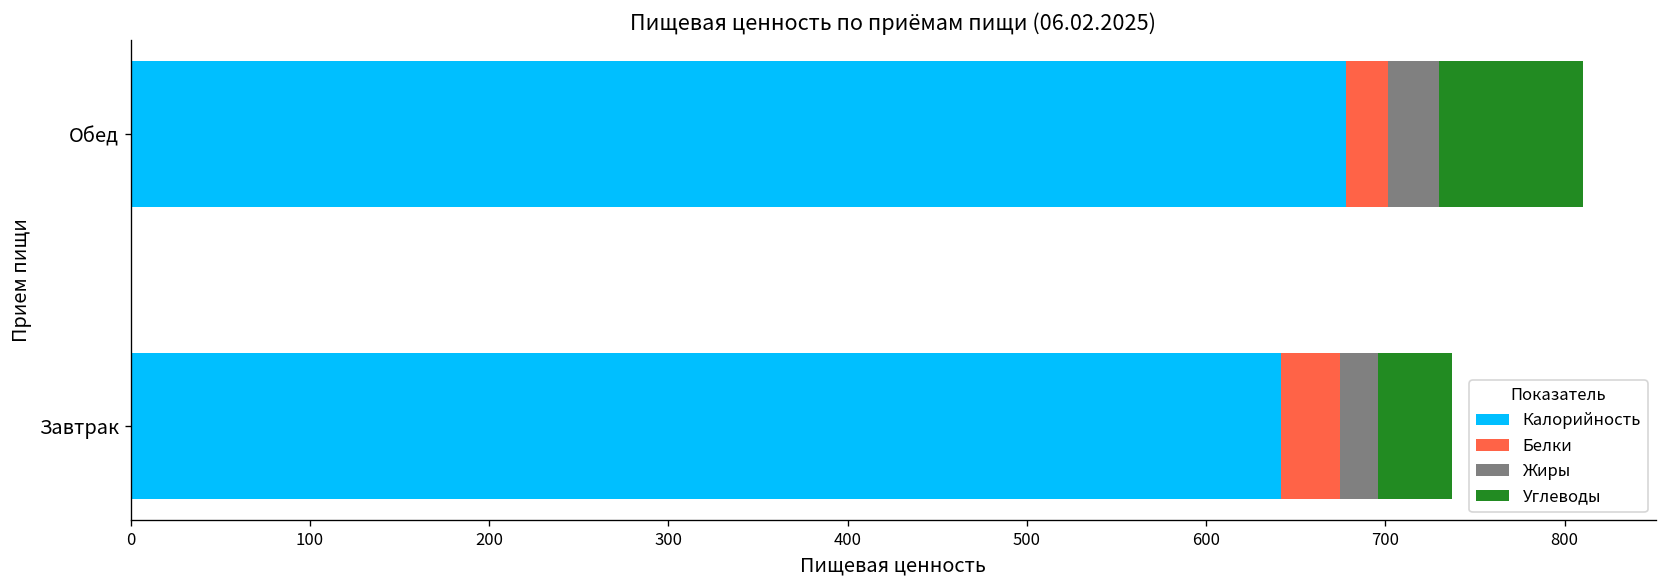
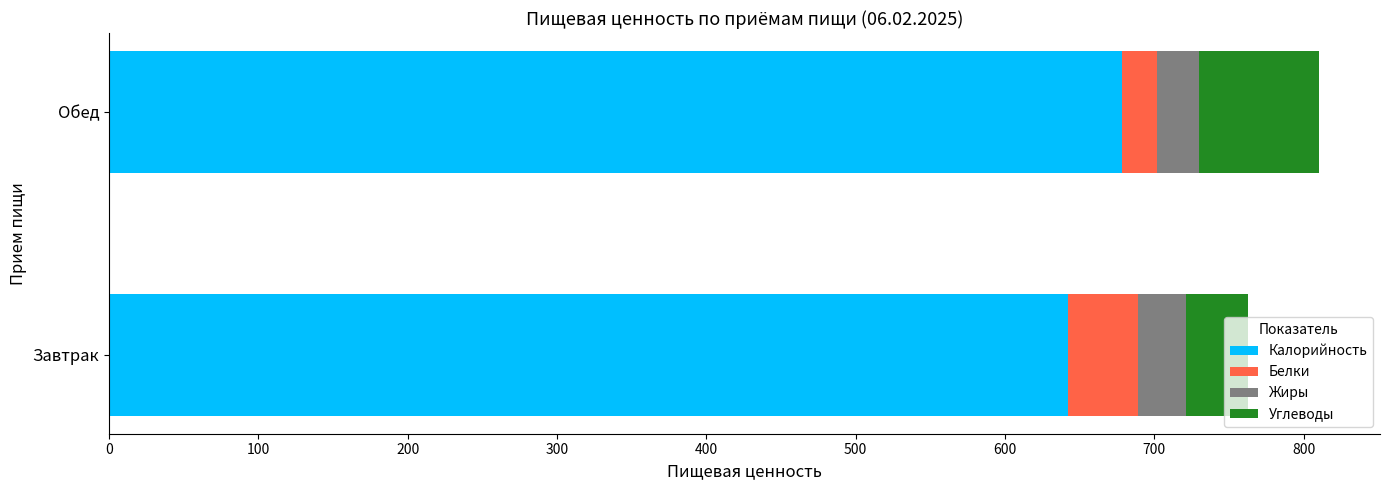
Белки, Завтрак: 33 -> 47
Жиры, Завтрак: 21 -> 32
